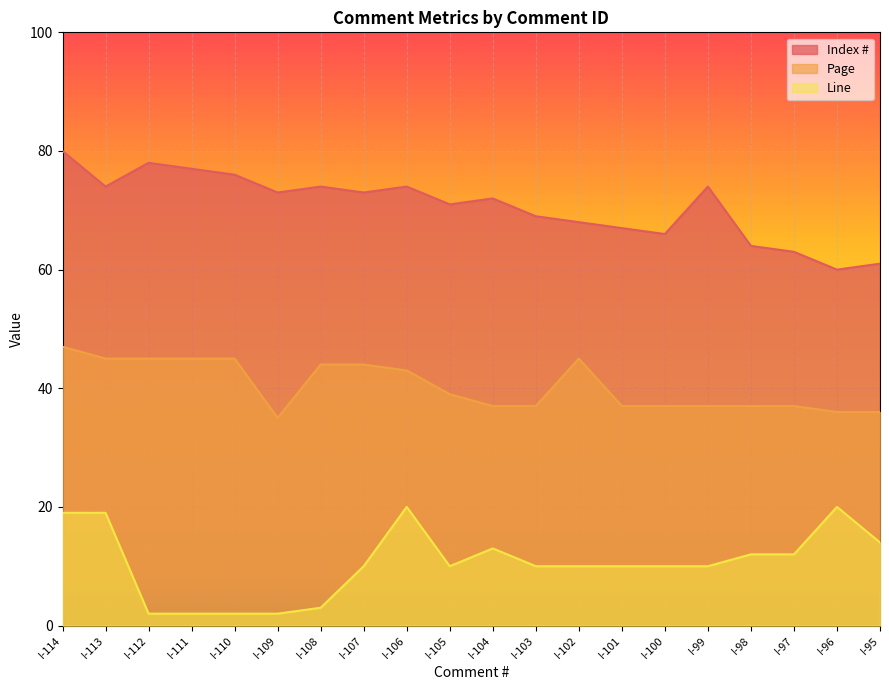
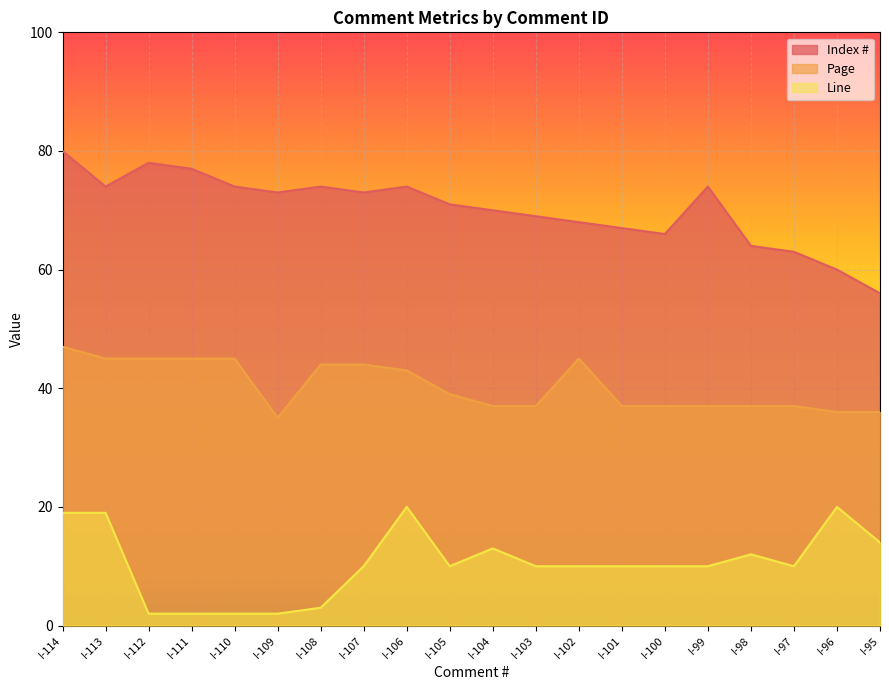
Index #, I-110: 76 -> 74
Index #, I-104: 72 -> 70
Line, I-97: 12 -> 10
Index #, I-95: 61 -> 56
